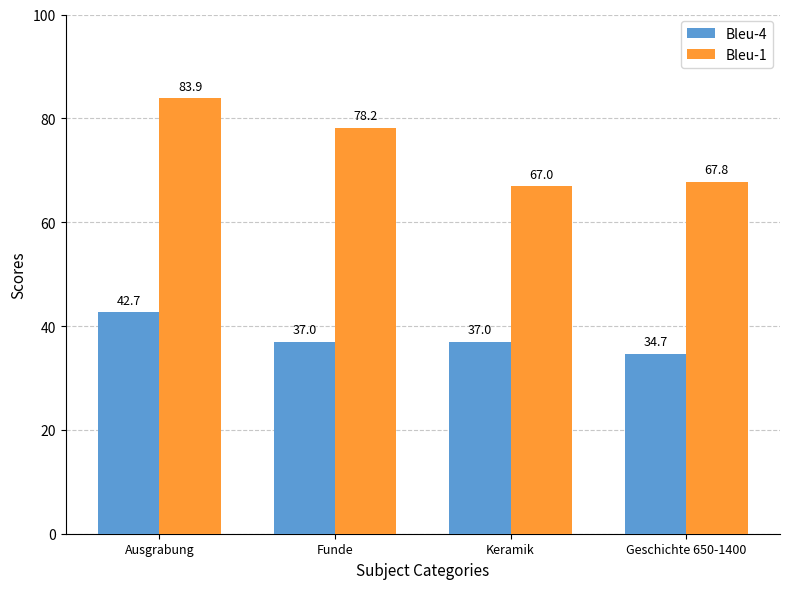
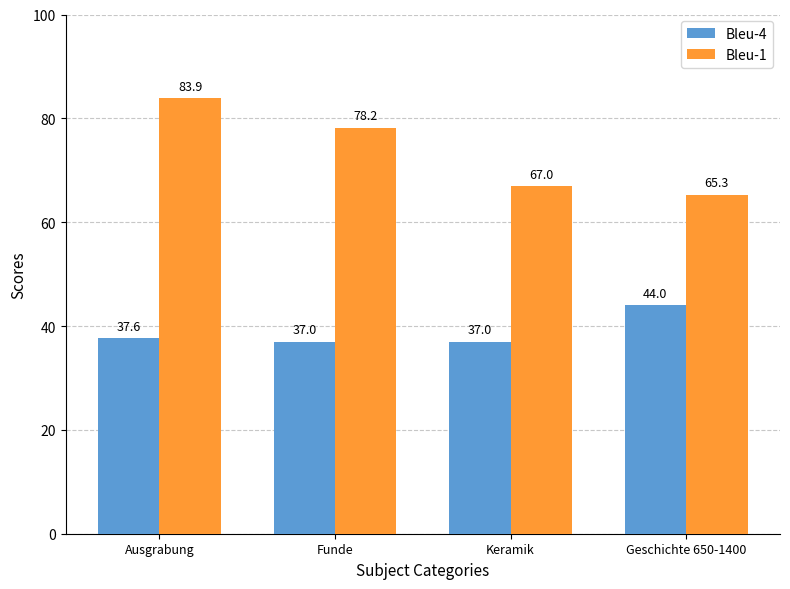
Bleu-4, Ausgrabung: 42.7 -> 37.6
Bleu-4, Geschichte 650-1400: 34.7 -> 44.0
Bleu-1, Geschichte 650-1400: 67.8 -> 65.3
